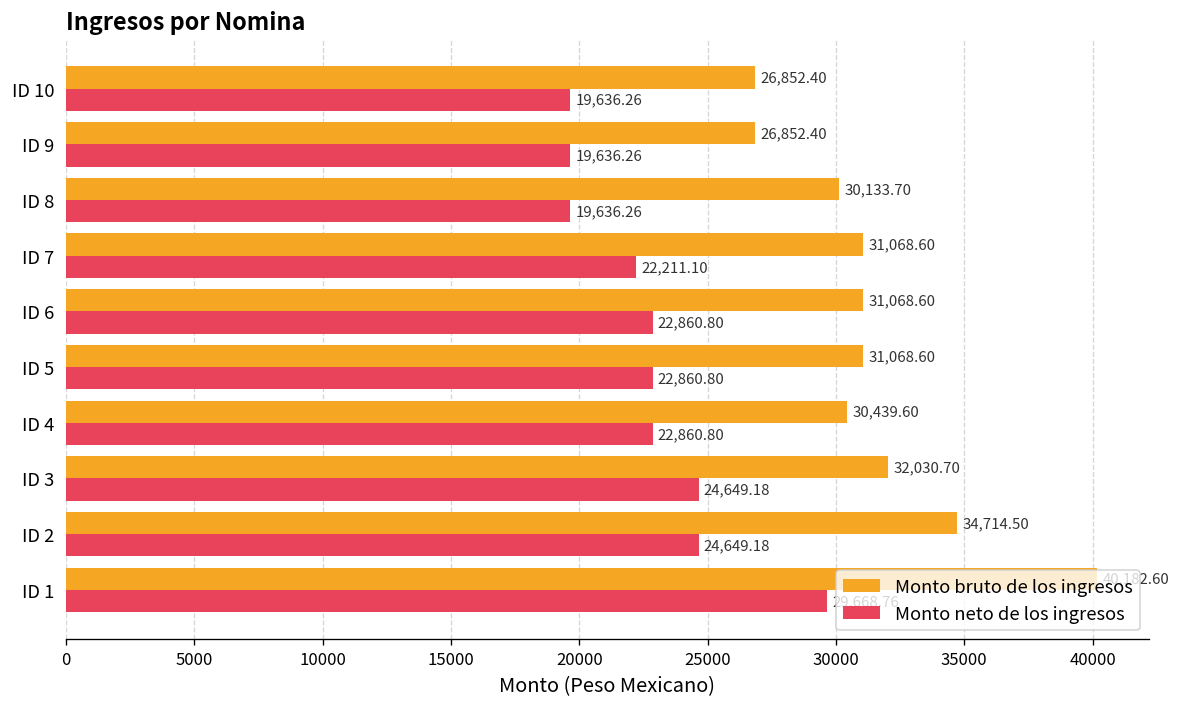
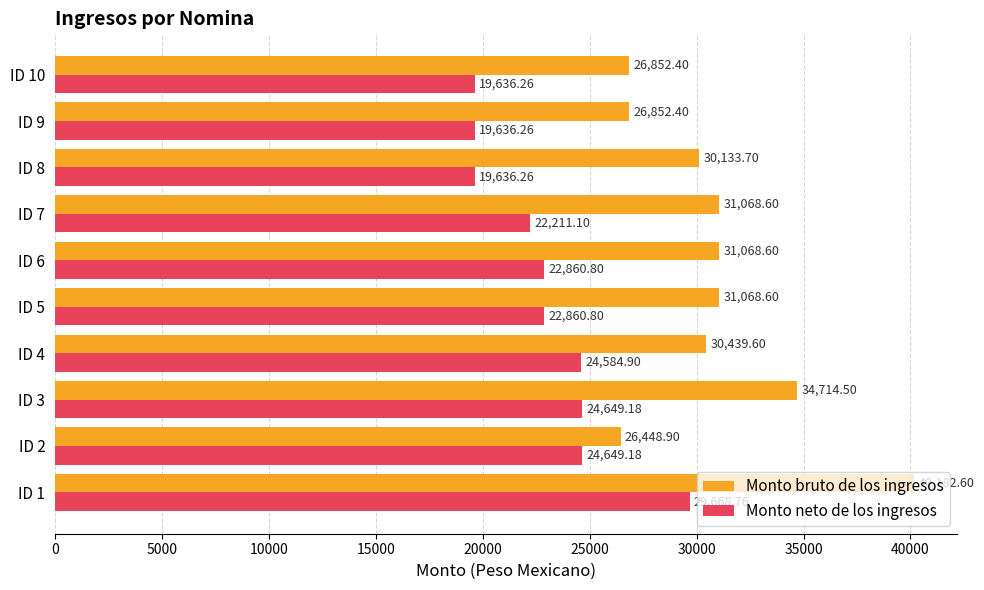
Monto neto de los ingresos, ID 4: 22,860.80 -> 24,584.90
Monto bruto de los ingresos, ID 3: 32,030.70 -> 34,714.50
Monto bruto de los ingresos, ID 2: 34,714.50 -> 26,448.90
